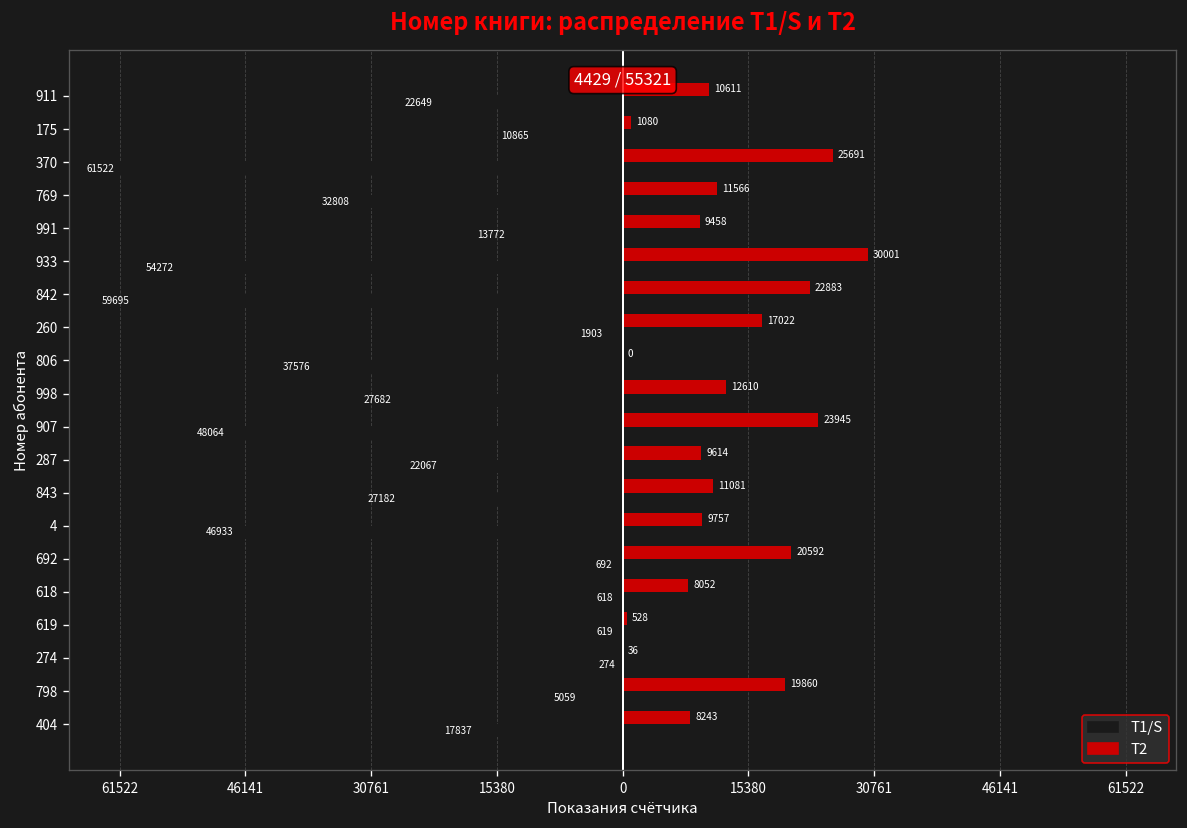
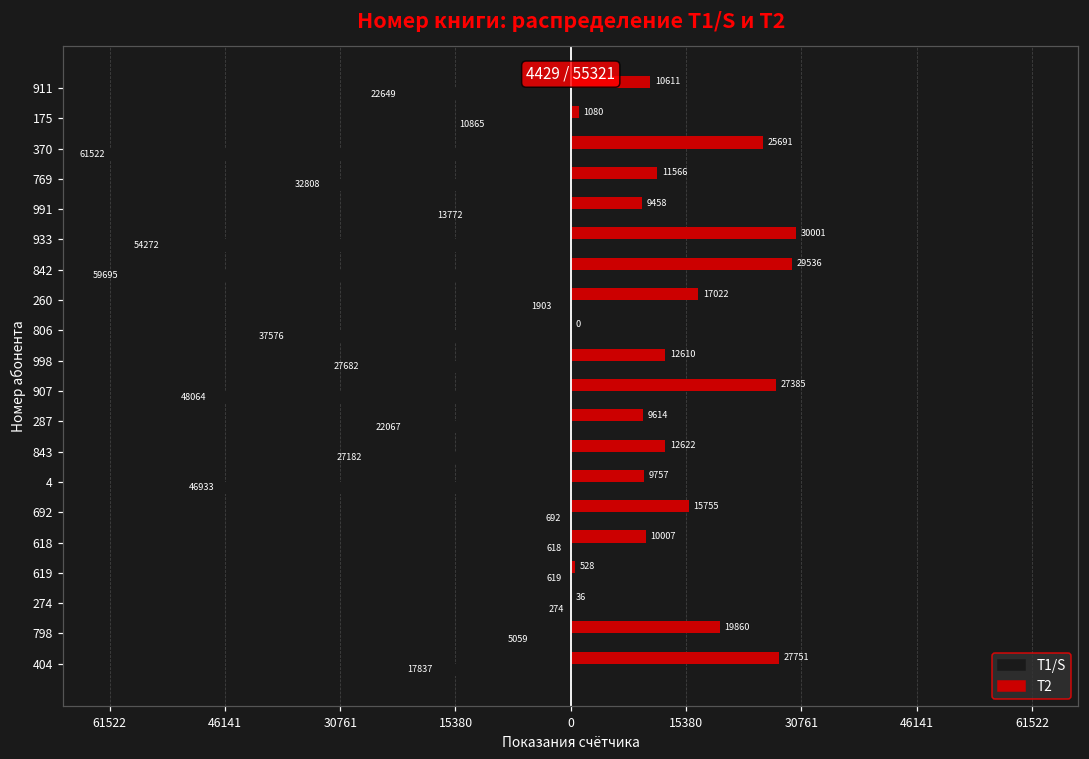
Т2, 842: 22883 -> 29536
Т2, 907: 23945 -> 27385
Т2, 843: 11081 -> 12622
Т2, 692: 20592 -> 15755
Т2, 618: 8052 -> 10007
Т2, 404: 8243 -> 27751
